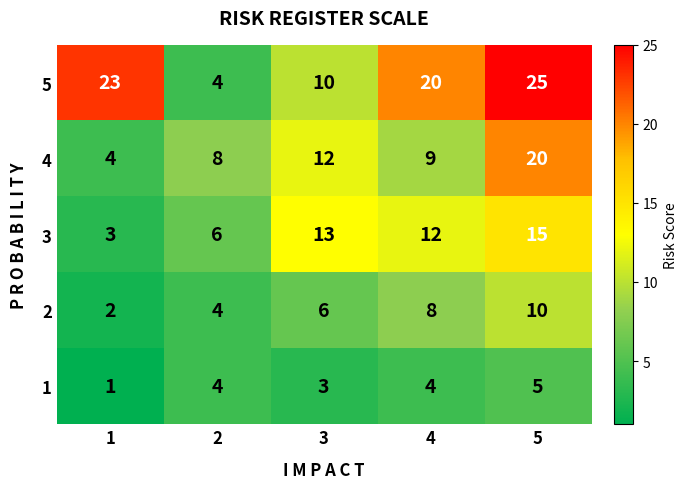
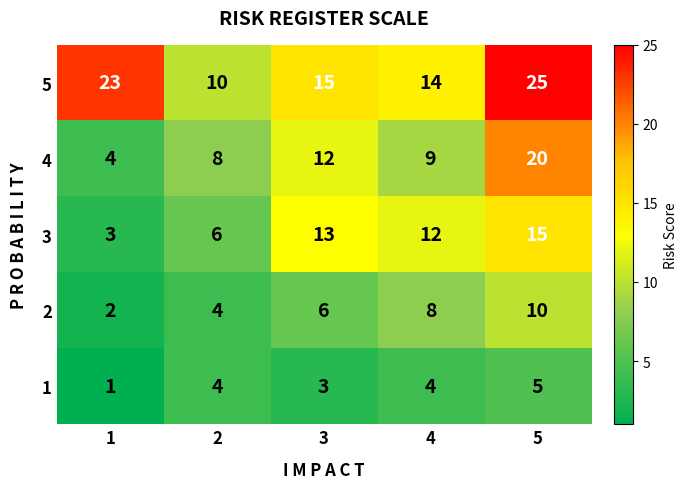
5, 2: 4 -> 10
5, 3: 10 -> 15
5, 4: 20 -> 14
